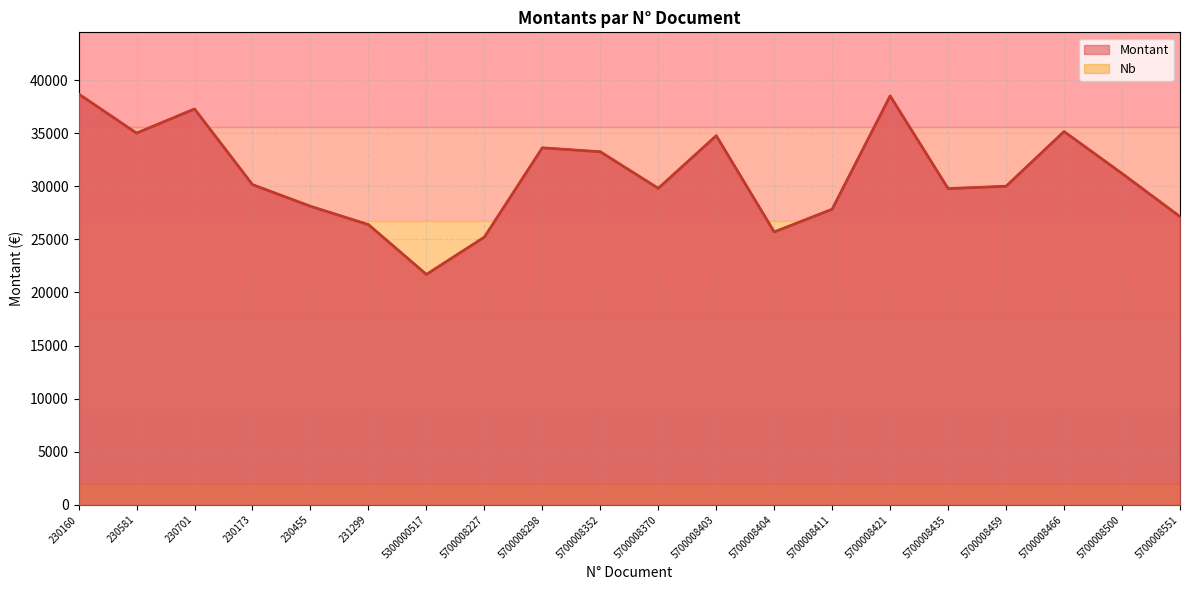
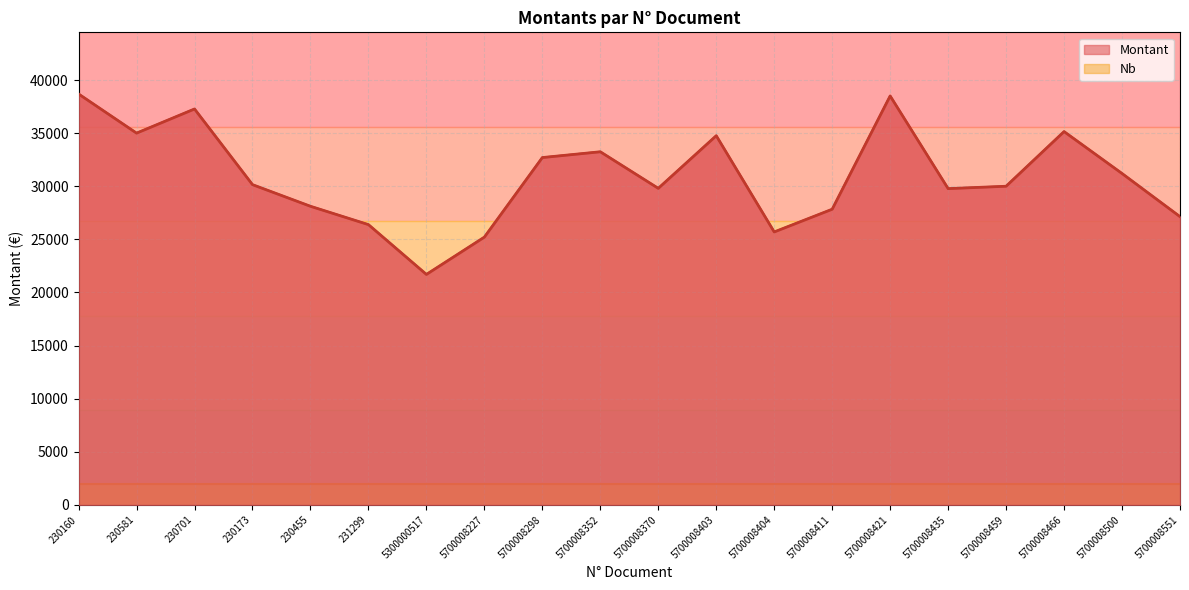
Montant, 5700008298: 33600 -> 32700
